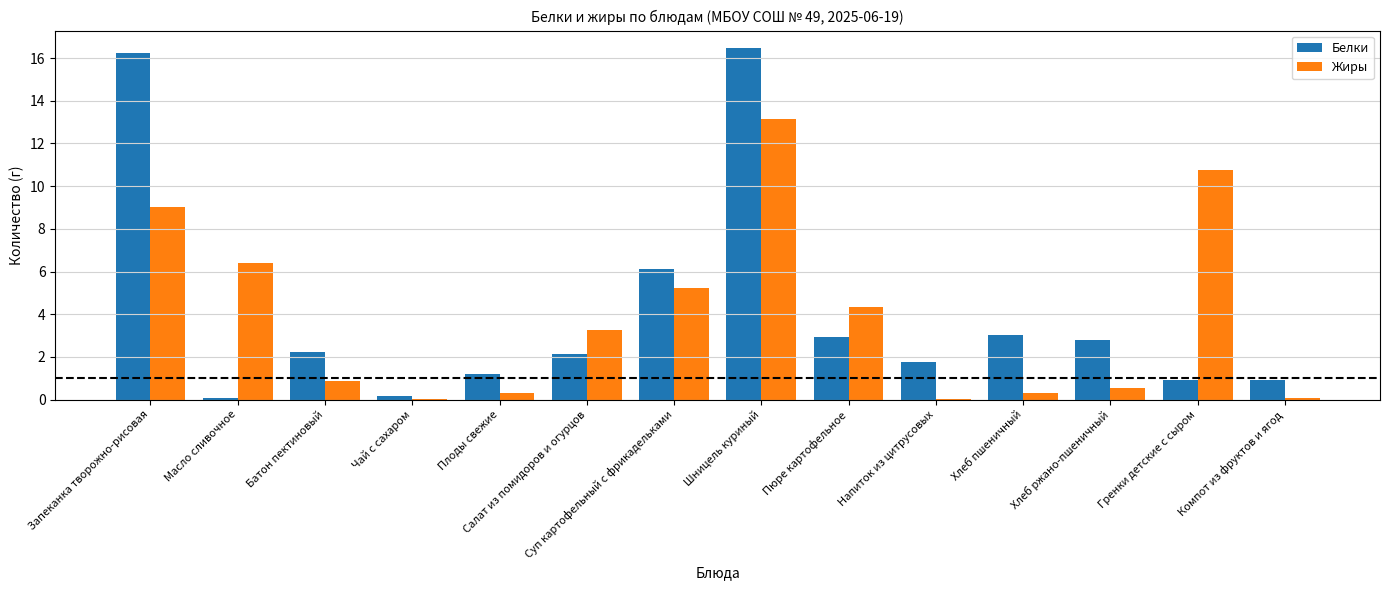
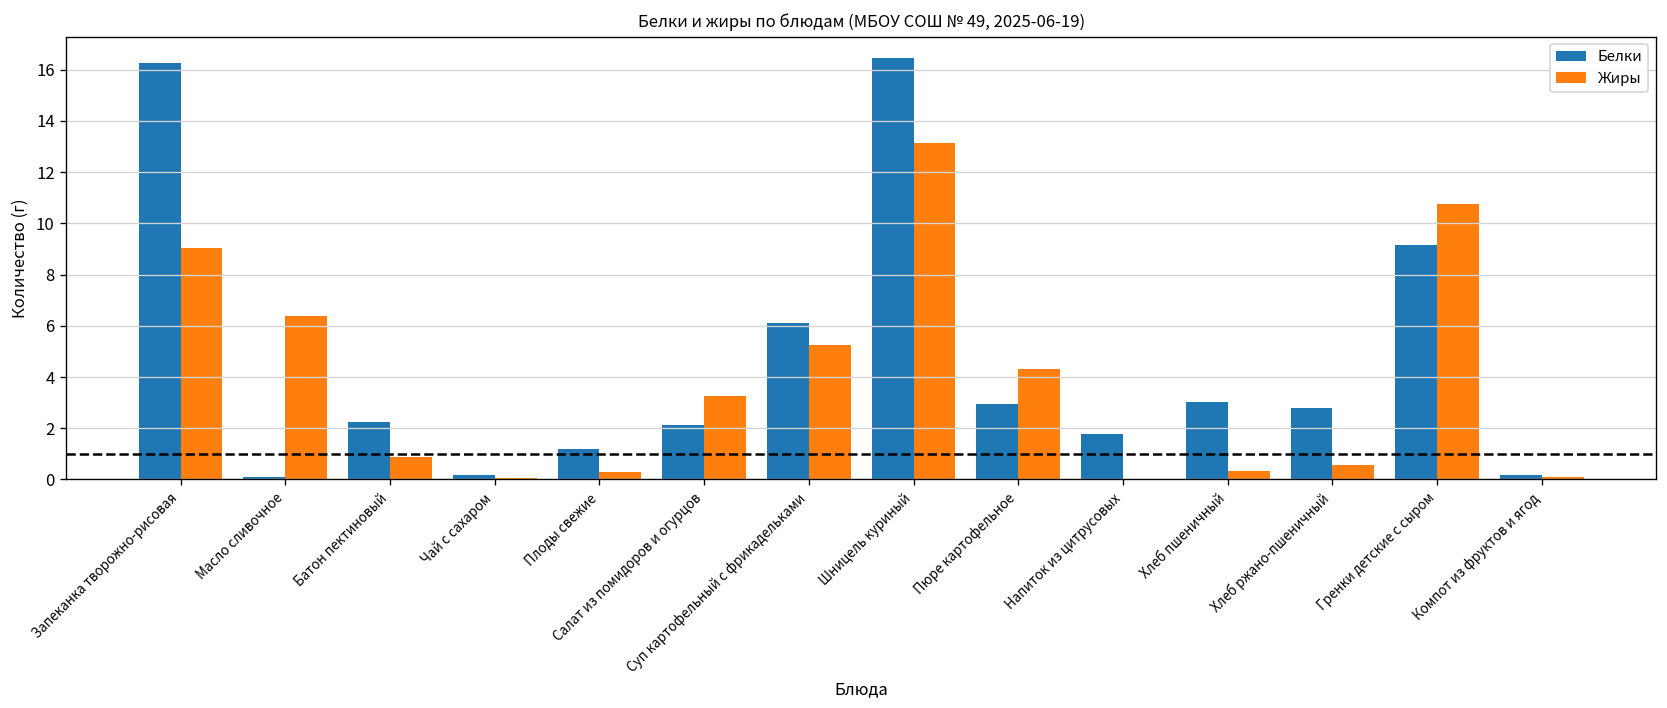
Белки, Гренки детские с сыром: 0.9 -> 9.1
Белки, Компот из фруктов и ягод: 0.9 -> 0.2
